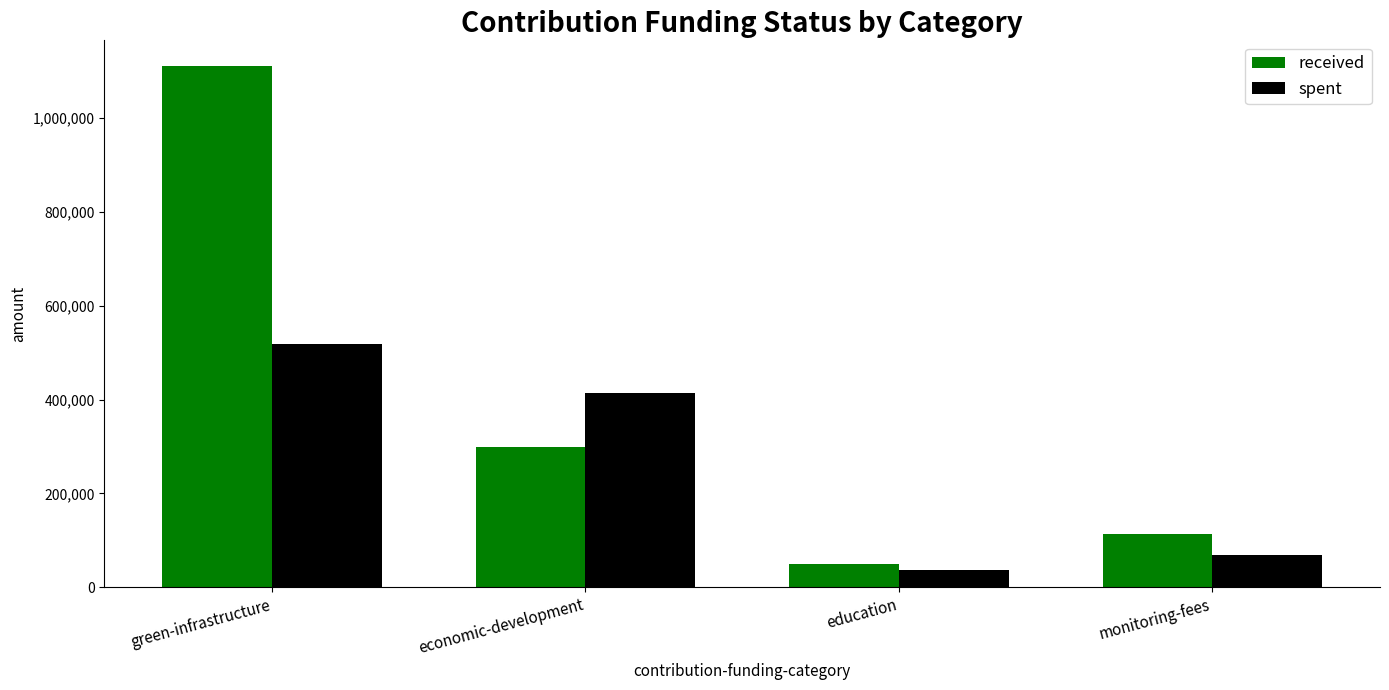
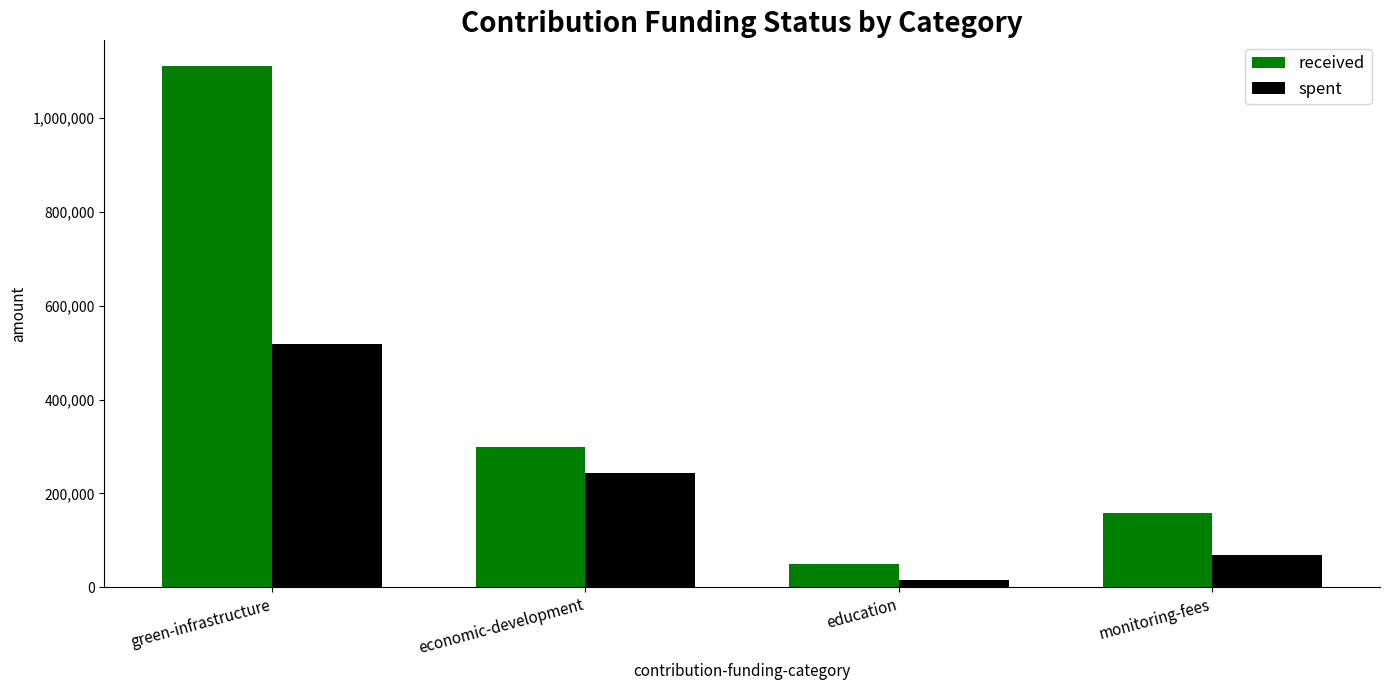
spent, economic-development: 410,000 -> 240,000
spent, education: 40,000 -> 20,000
received, monitoring-fees: 110,000 -> 160,000
